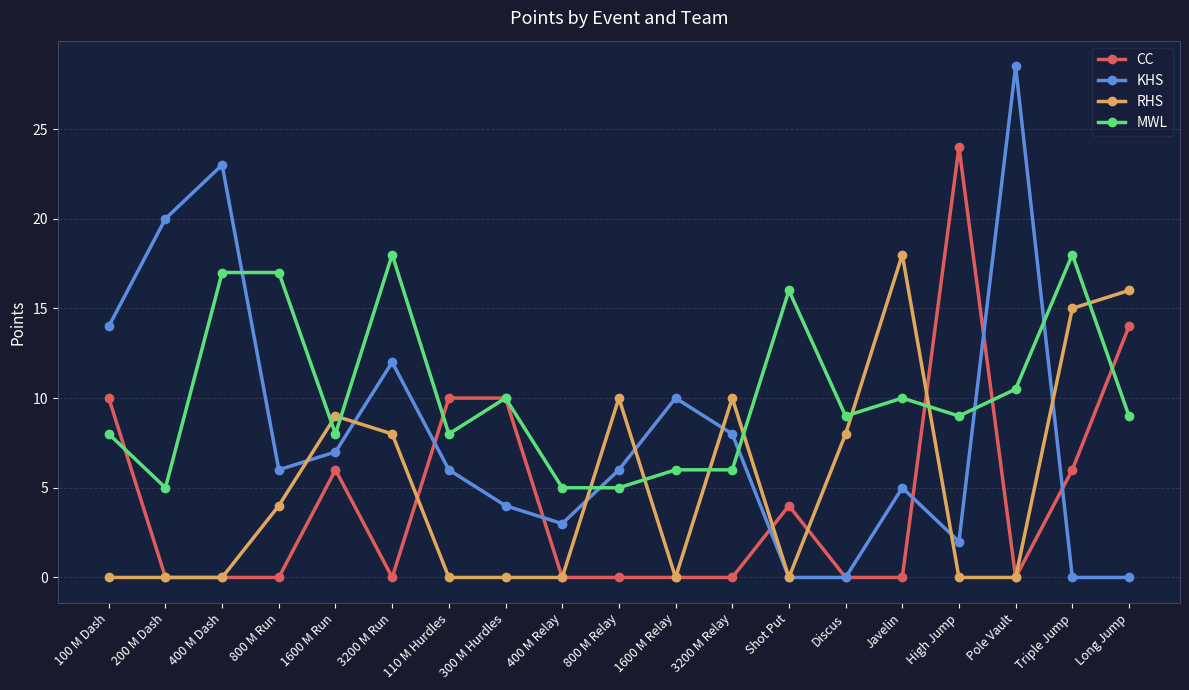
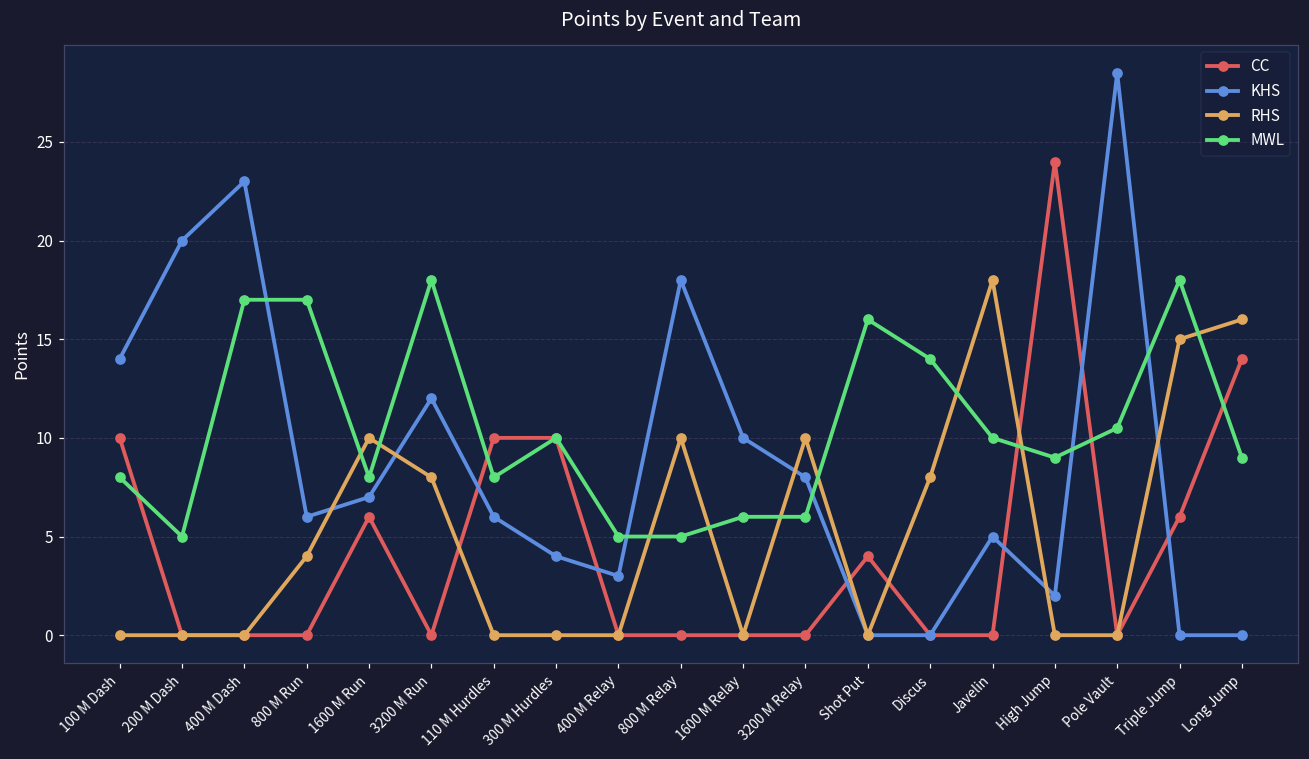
RHS, 1600 M Run: 9 -> 10
KHS, 800 M Relay: 6 -> 18
MWL, Discus: 9 -> 14
